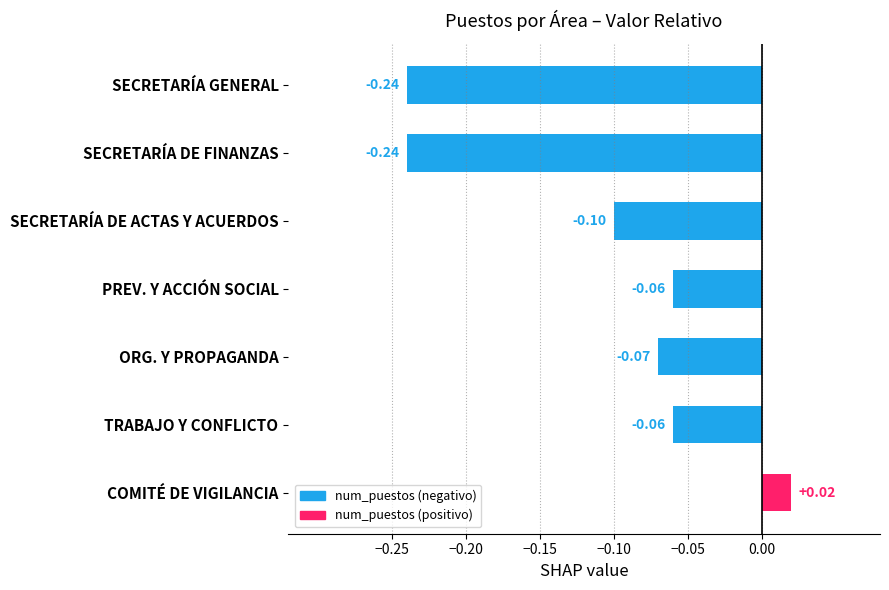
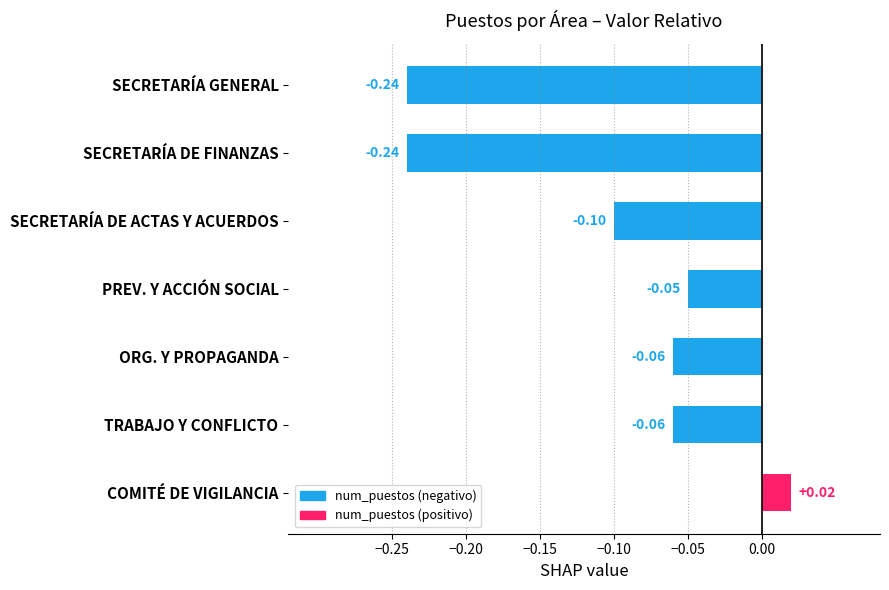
PREV. Y ACCIÓN SOCIAL: -0.06 -> -0.05
ORG. Y PROPAGANDA: -0.07 -> -0.06
